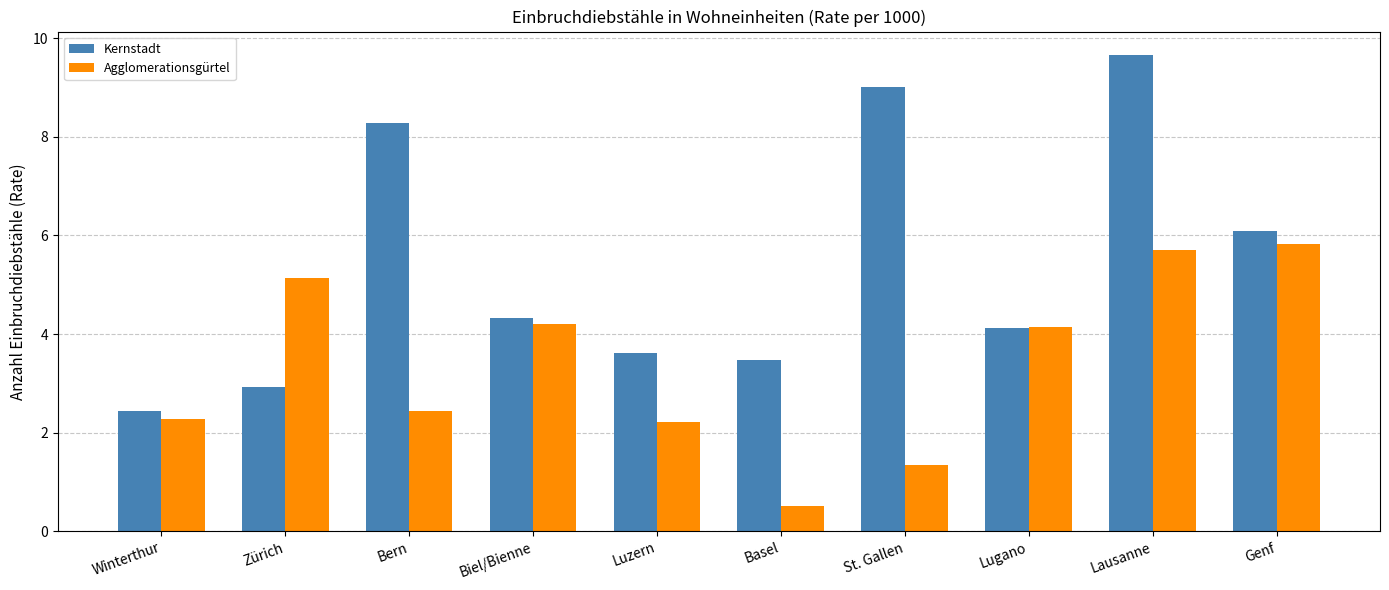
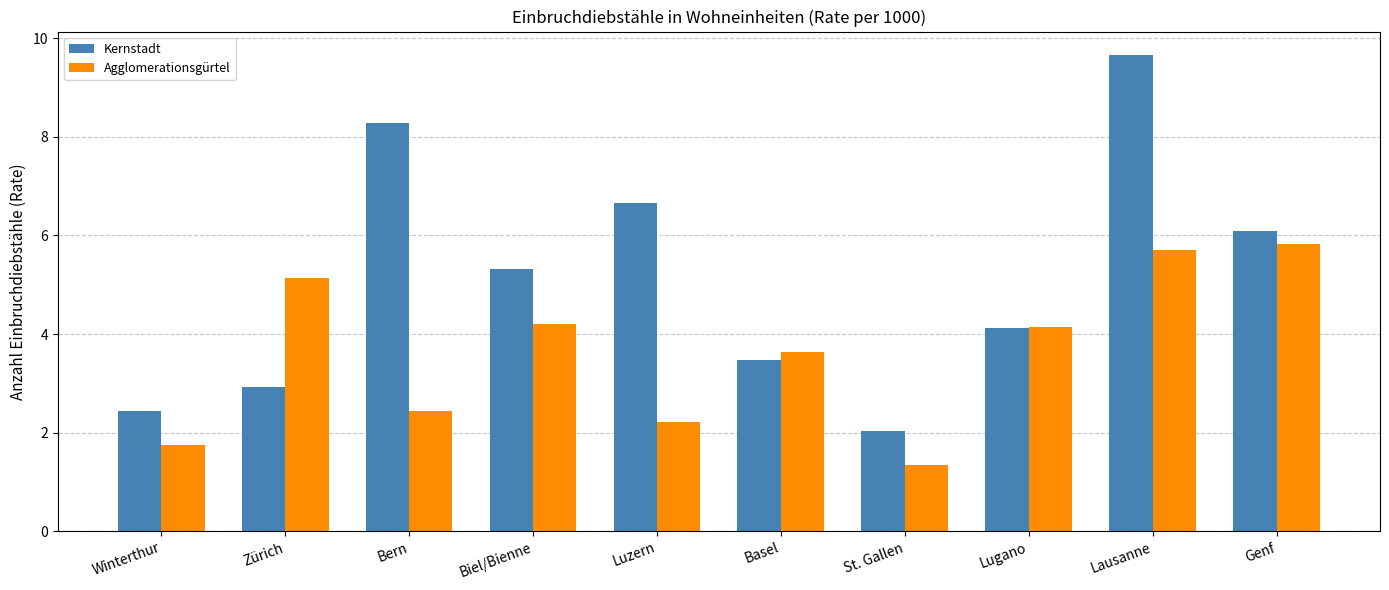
Agglomerationsgürtel, Winterthur: 2.3 -> 1.8
Kernstadt, Biel/Bienne: 4.3 -> 5.3
Kernstadt, Luzern: 3.6 -> 6.7
Agglomerationsgürtel, Basel: 0.5 -> 3.6
Kernstadt, St. Gallen: 9.0 -> 2.0
